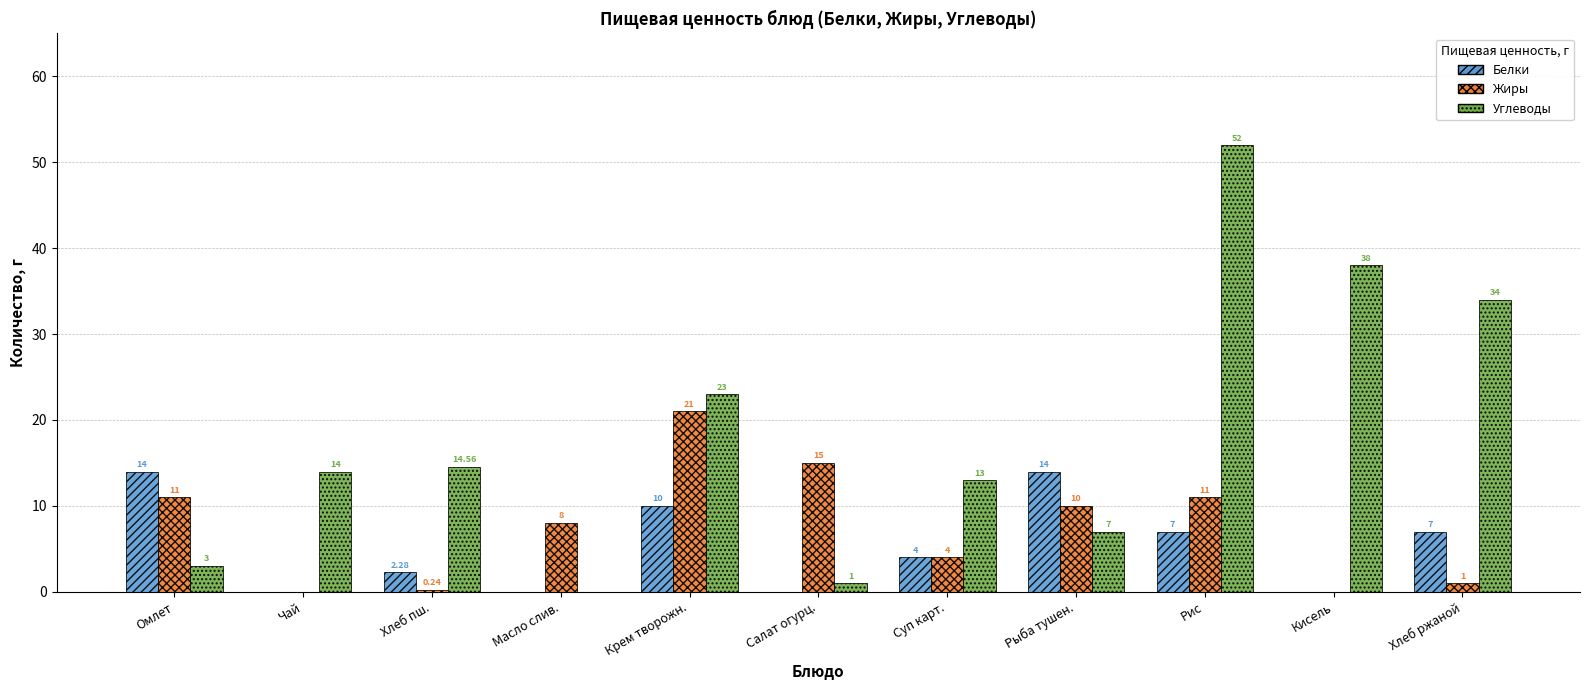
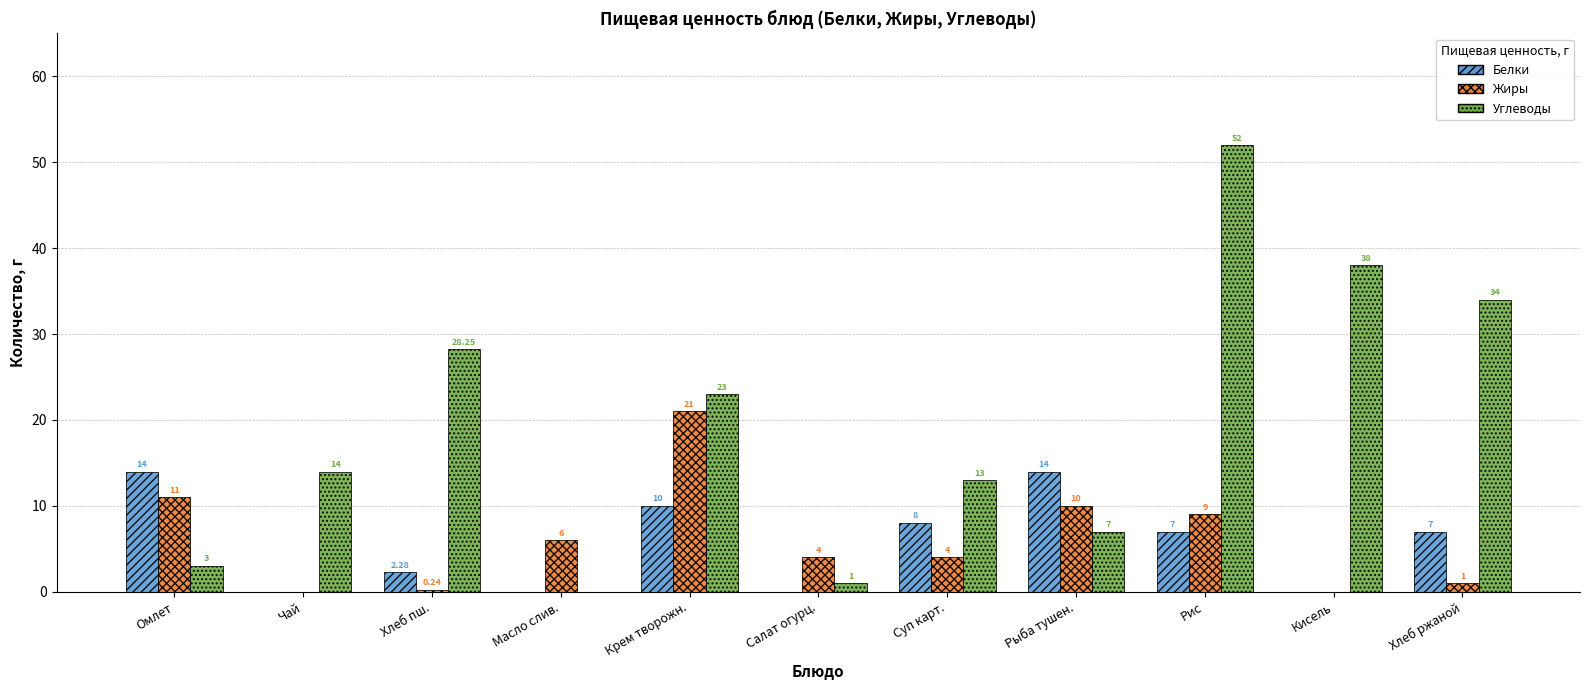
Углеводы, Хлеб пш.: 14.56 -> 28.25
Жиры, Масло слив.: 8 -> 6
Жиры, Салат огурц.: 15 -> 4
Белки, Суп карт.: 4 -> 8
Жиры, Рис: 11 -> 9
